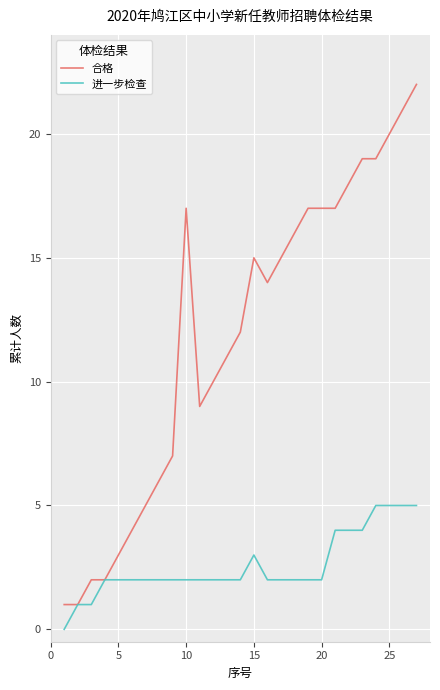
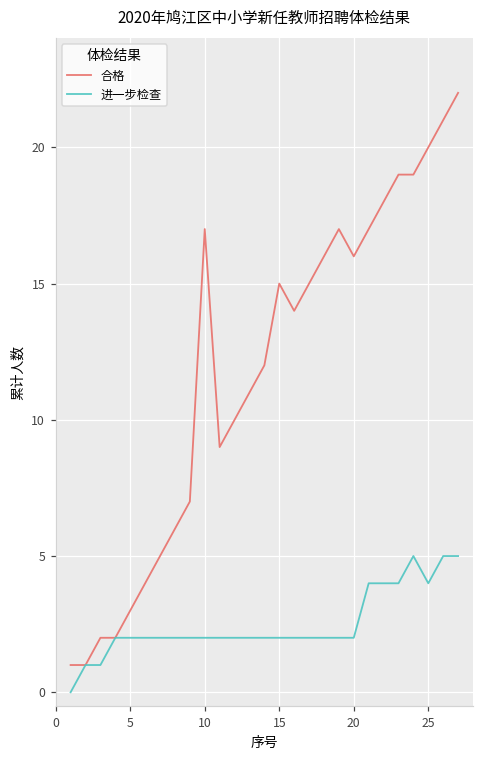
进一步检查, 15: 3 -> 2
合格, 20: 17 -> 16
进一步检查, 25: 5 -> 4
